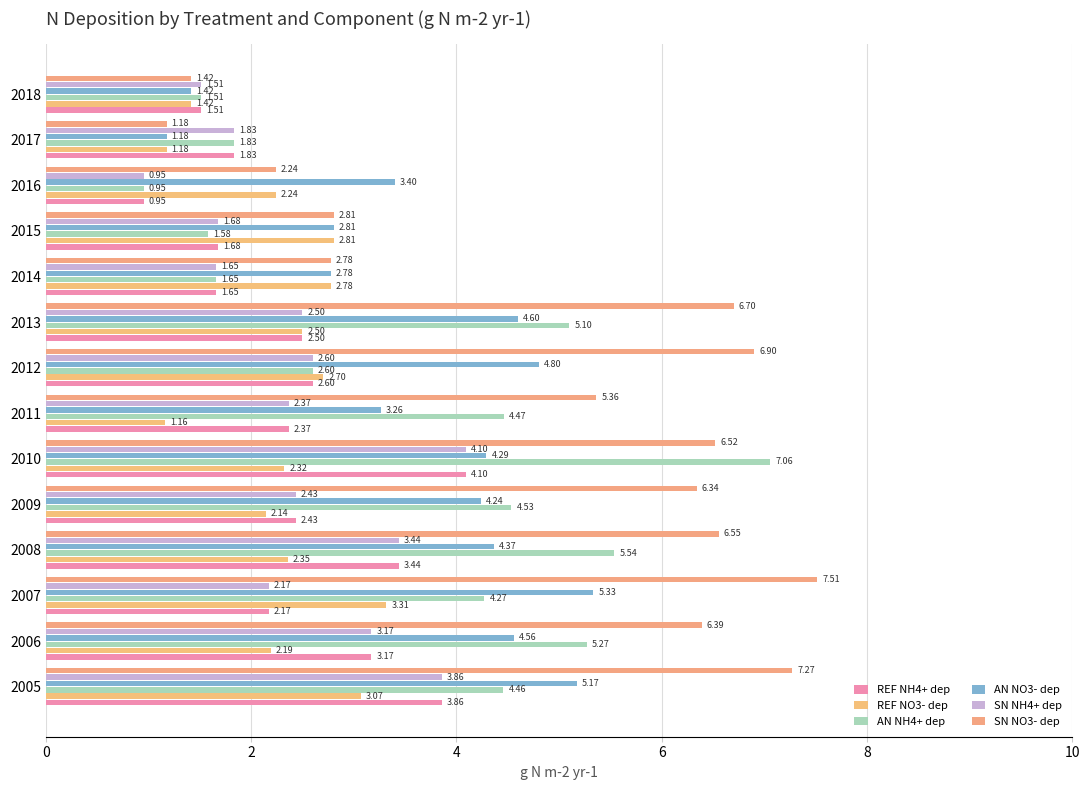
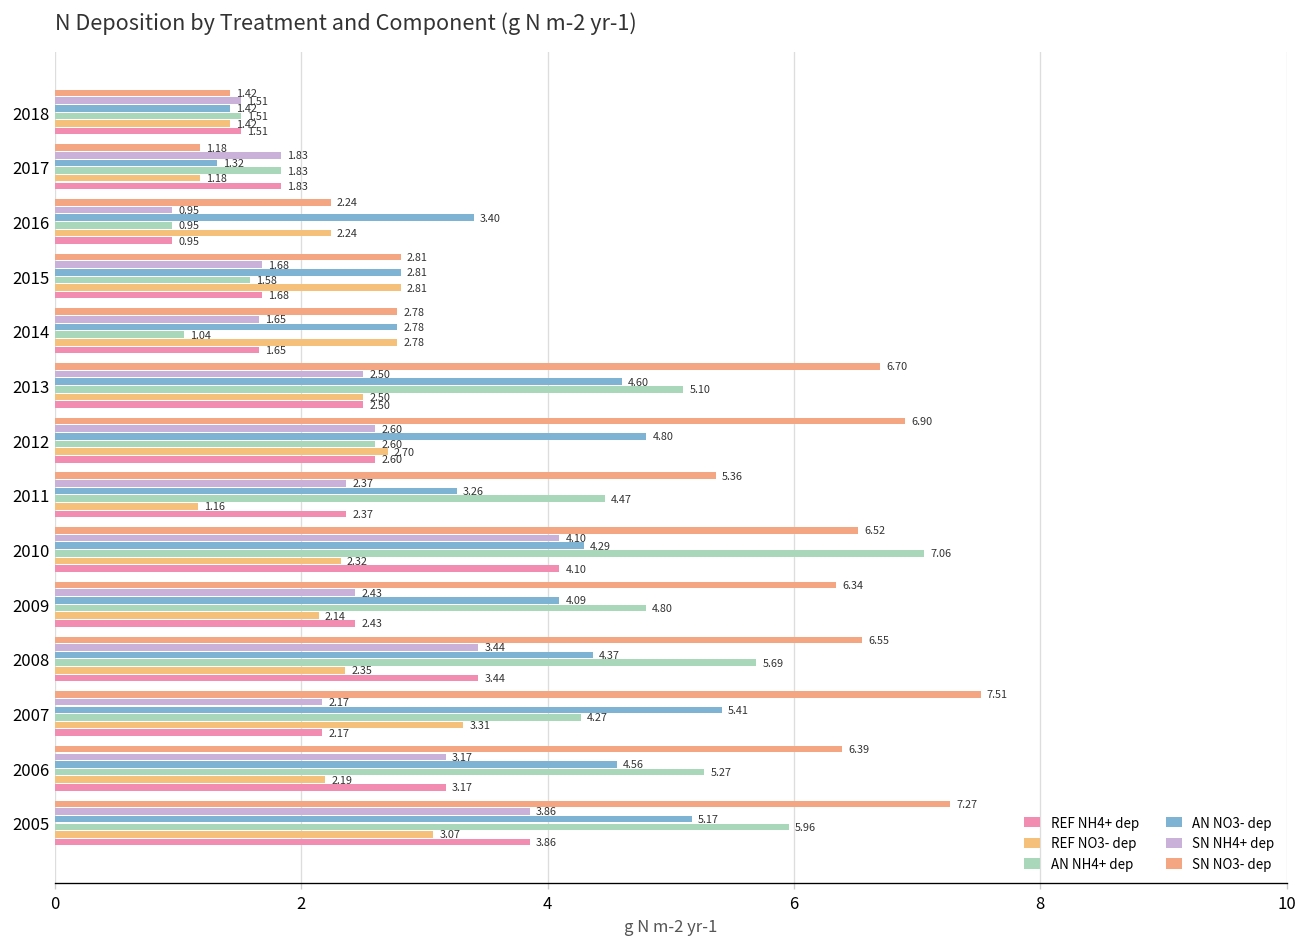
AN NO3- dep, 2017: 1.18 -> 1.32
AN NH4+ dep, 2014: 1.65 -> 1.04
AN NO3- dep, 2009: 4.24 -> 4.09
AN NH4+ dep, 2009: 4.53 -> 4.80
AN NH4+ dep, 2008: 5.54 -> 5.69
AN NO3- dep, 2007: 5.33 -> 5.41
AN NH4+ dep, 2005: 4.46 -> 5.96
